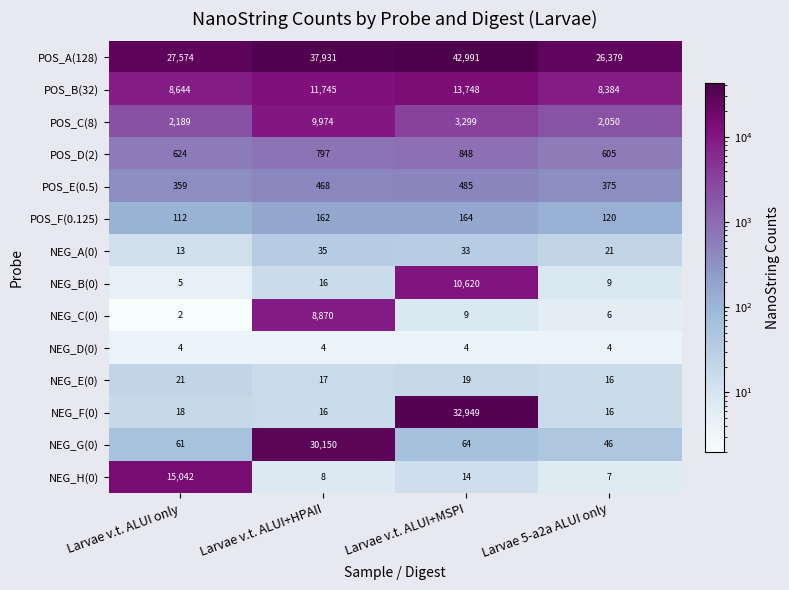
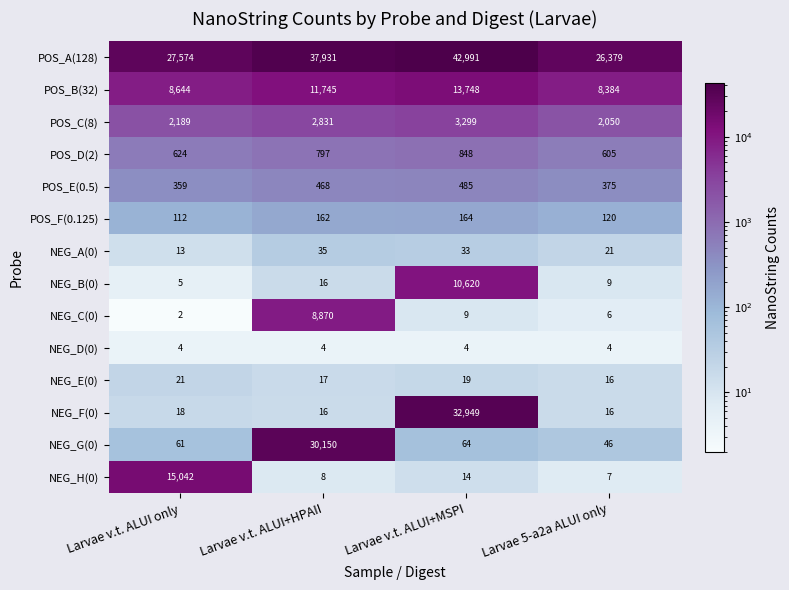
POS_C(8), Larvae v.t. ALUI+HPAII: 9,974 -> 2,831
